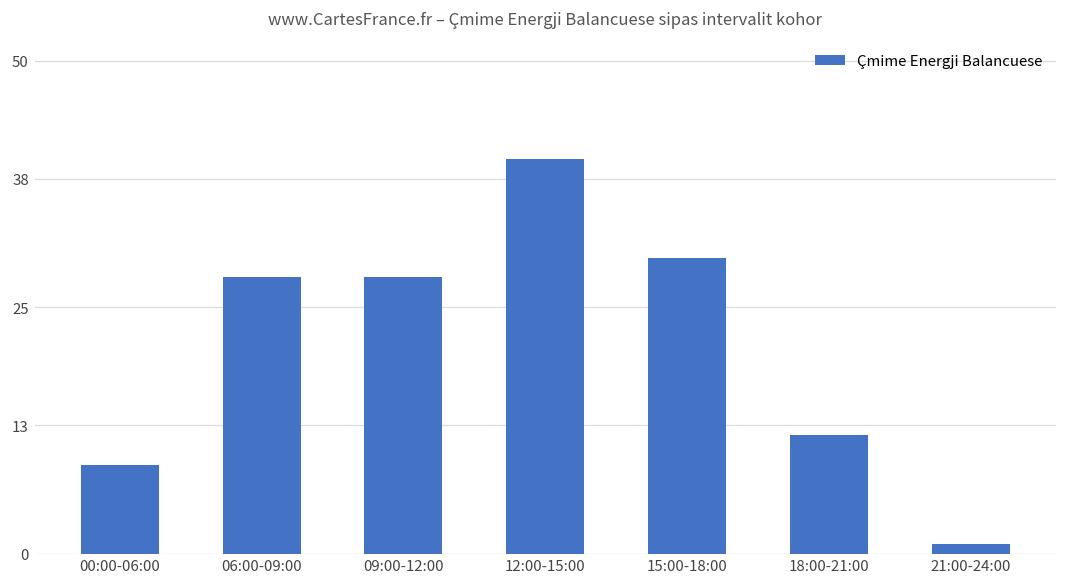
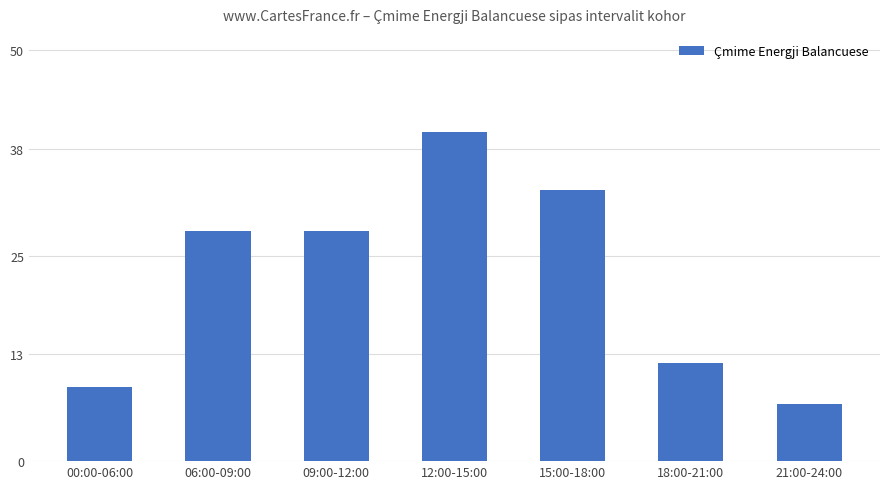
15:00-18:00: 30 -> 33
21:00-24:00: 1 -> 7
